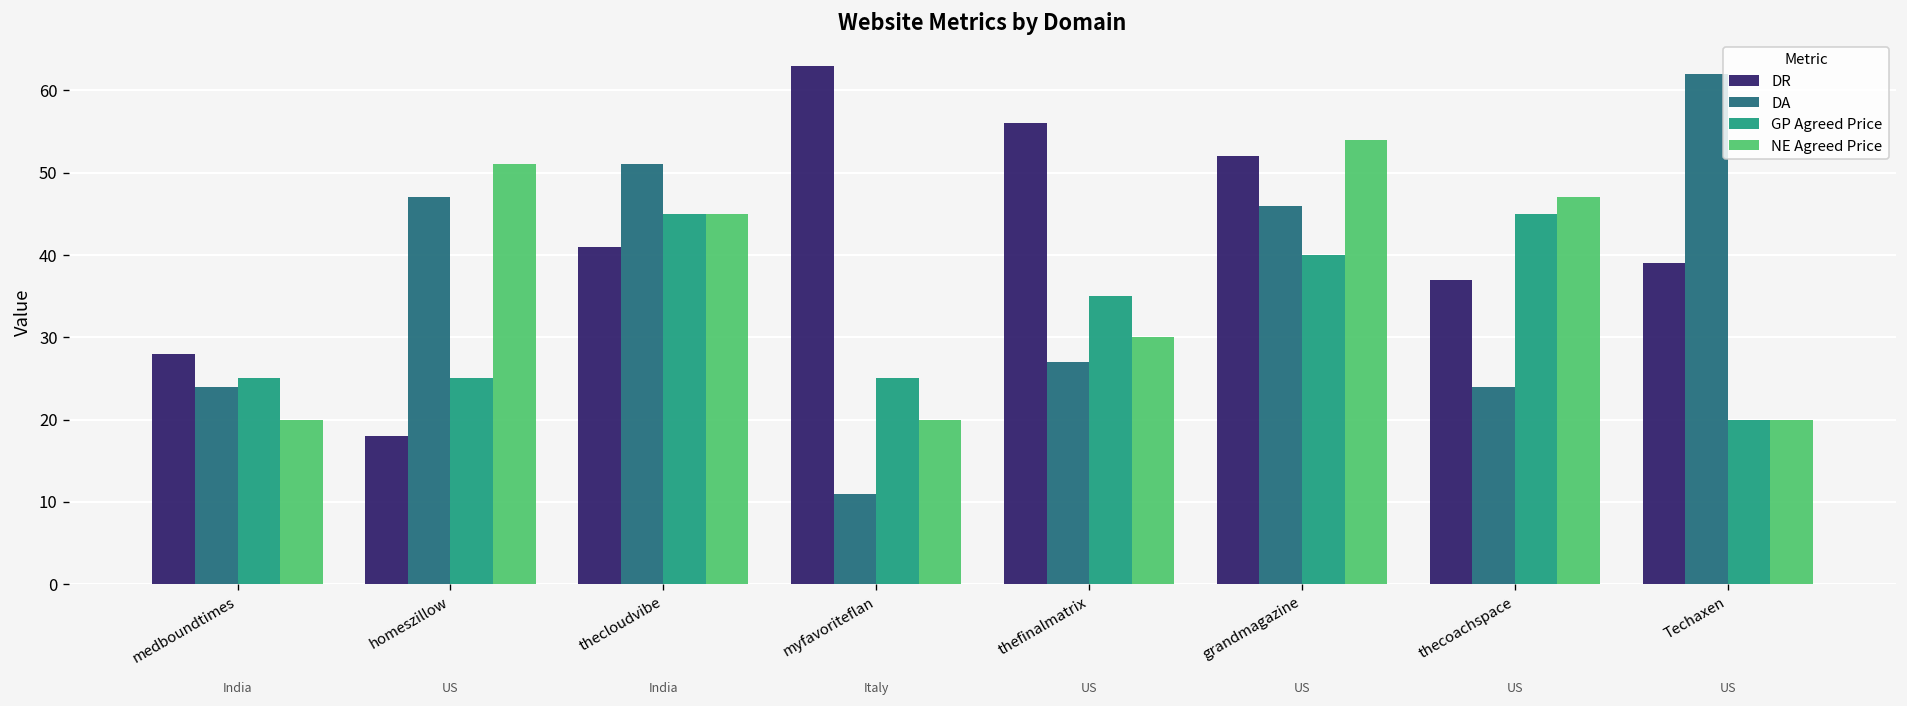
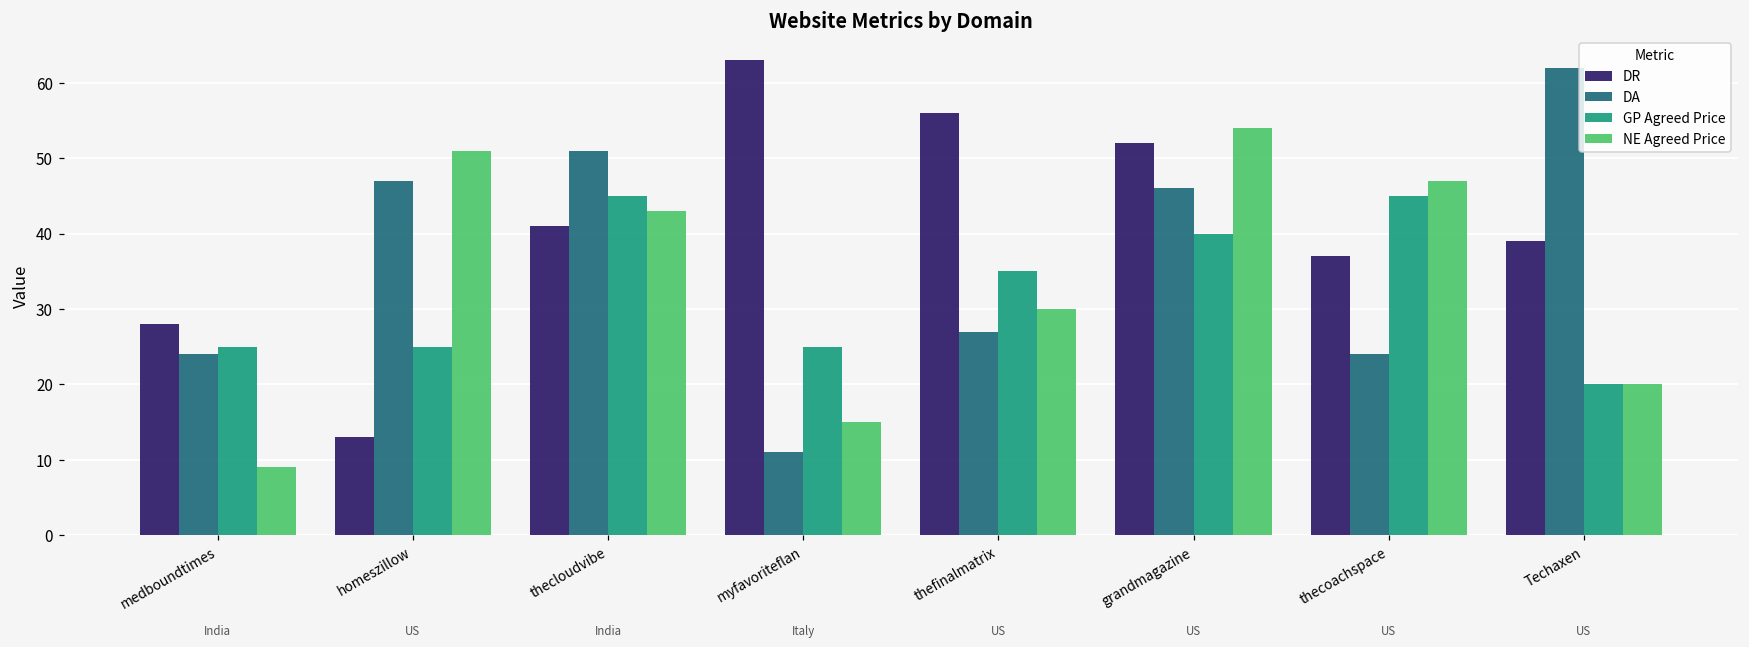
NE Agreed Price, medboundtimes: 20 -> 9
DR, homeszillow: 18 -> 13
NE Agreed Price, thecloudvibe: 45 -> 43
NE Agreed Price, myfavoriteflan: 20 -> 15
